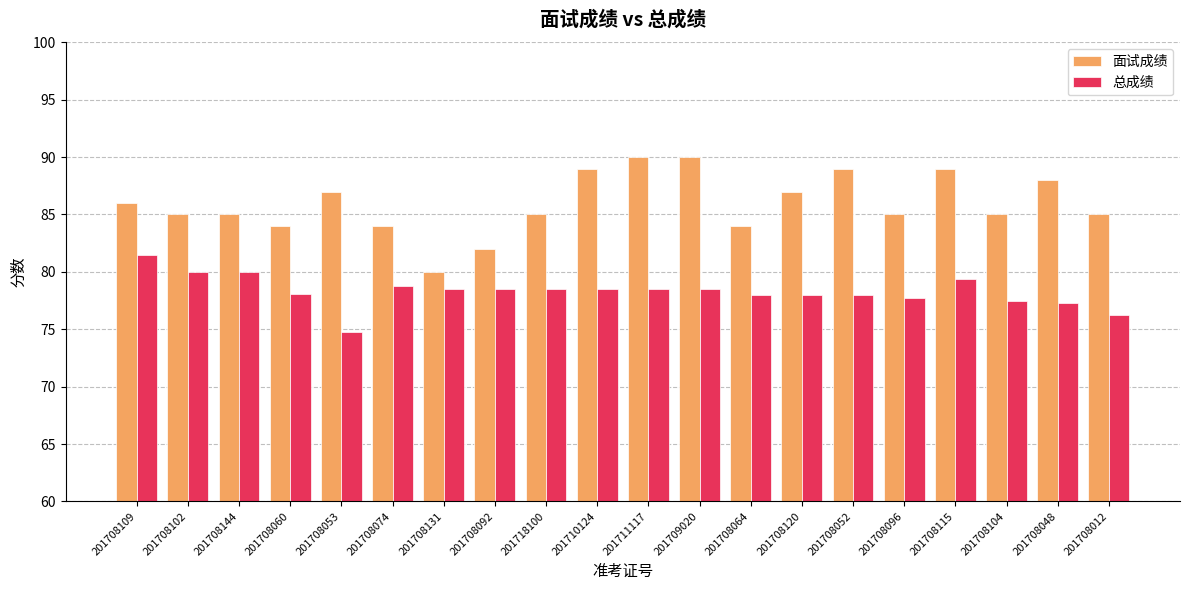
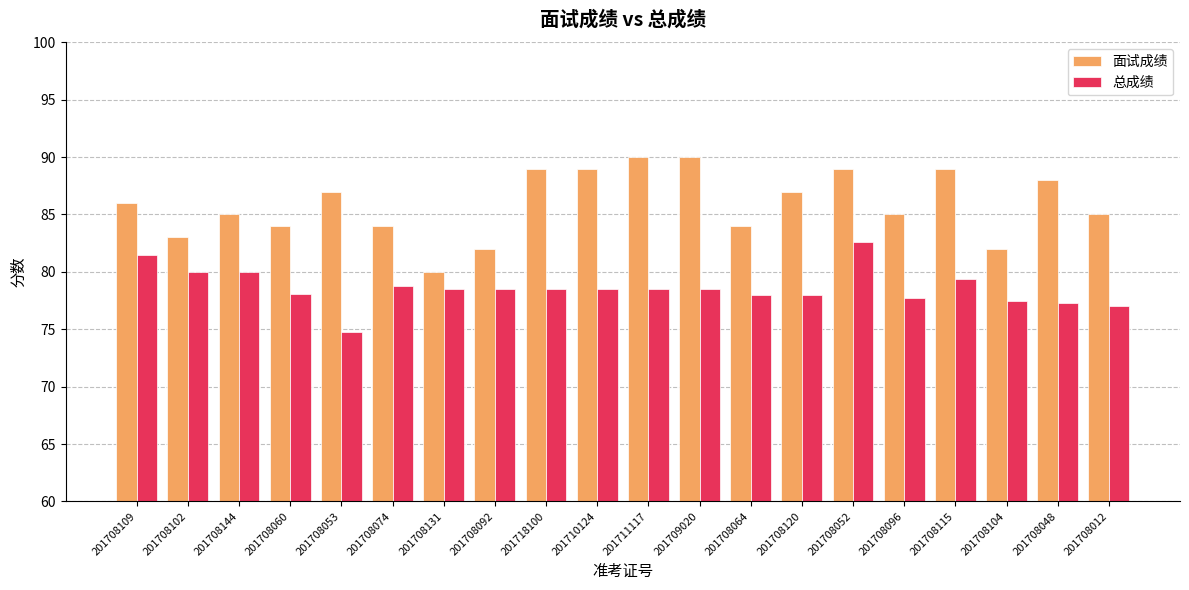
面试成绩, 201708102: 85 -> 83
面试成绩, 201718100: 85 -> 89
总成绩, 201708052: 78.0 -> 82.6
面试成绩, 201708104: 85 -> 82
总成绩, 201708012: 76.2 -> 77.0
